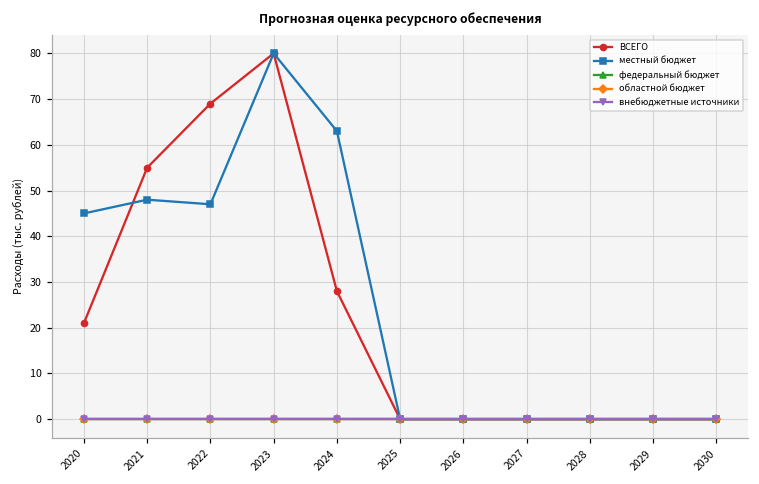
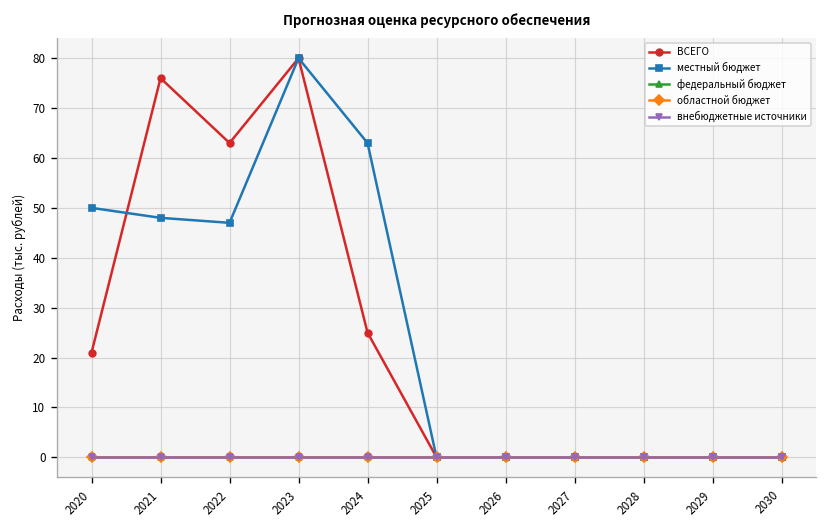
местный бюджет, 2020: 45 -> 50
ВСЕГО, 2021: 55 -> 76
ВСЕГО, 2022: 69 -> 63
ВСЕГО, 2024: 28 -> 25
